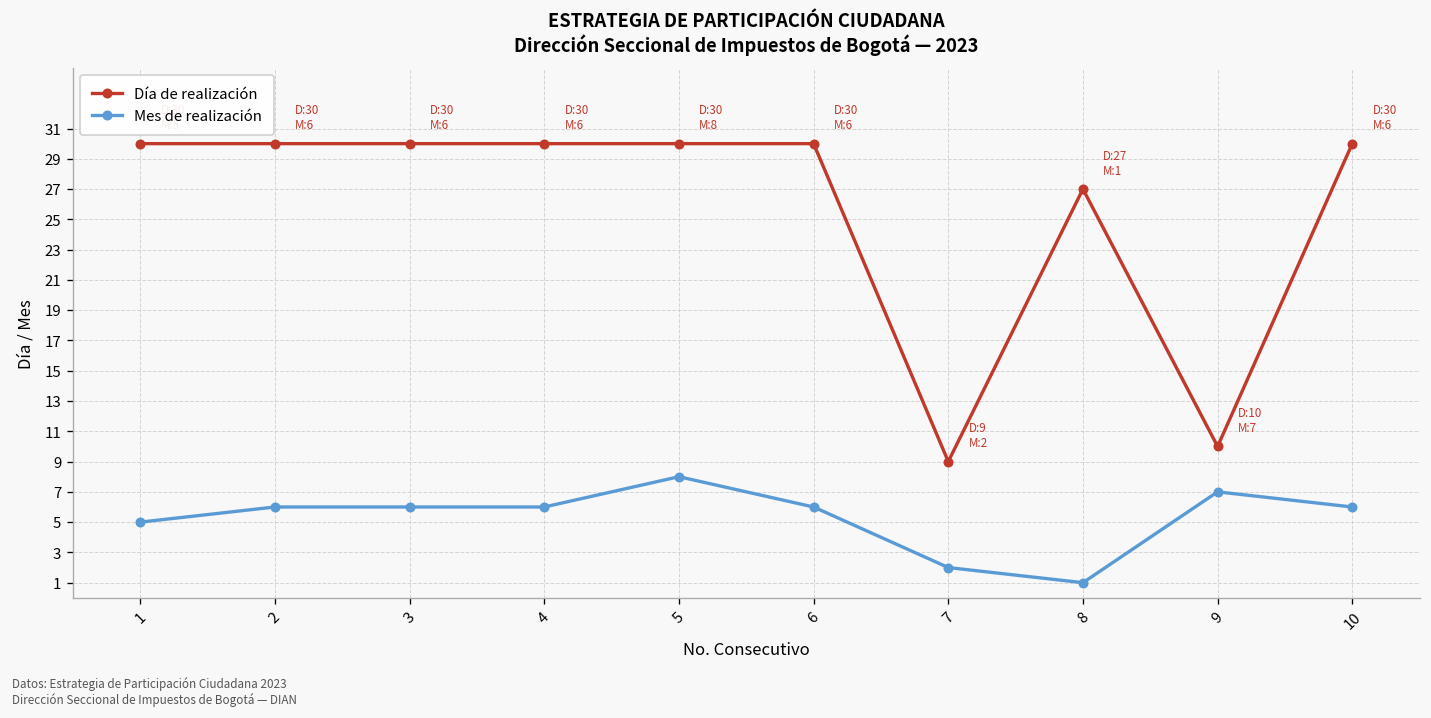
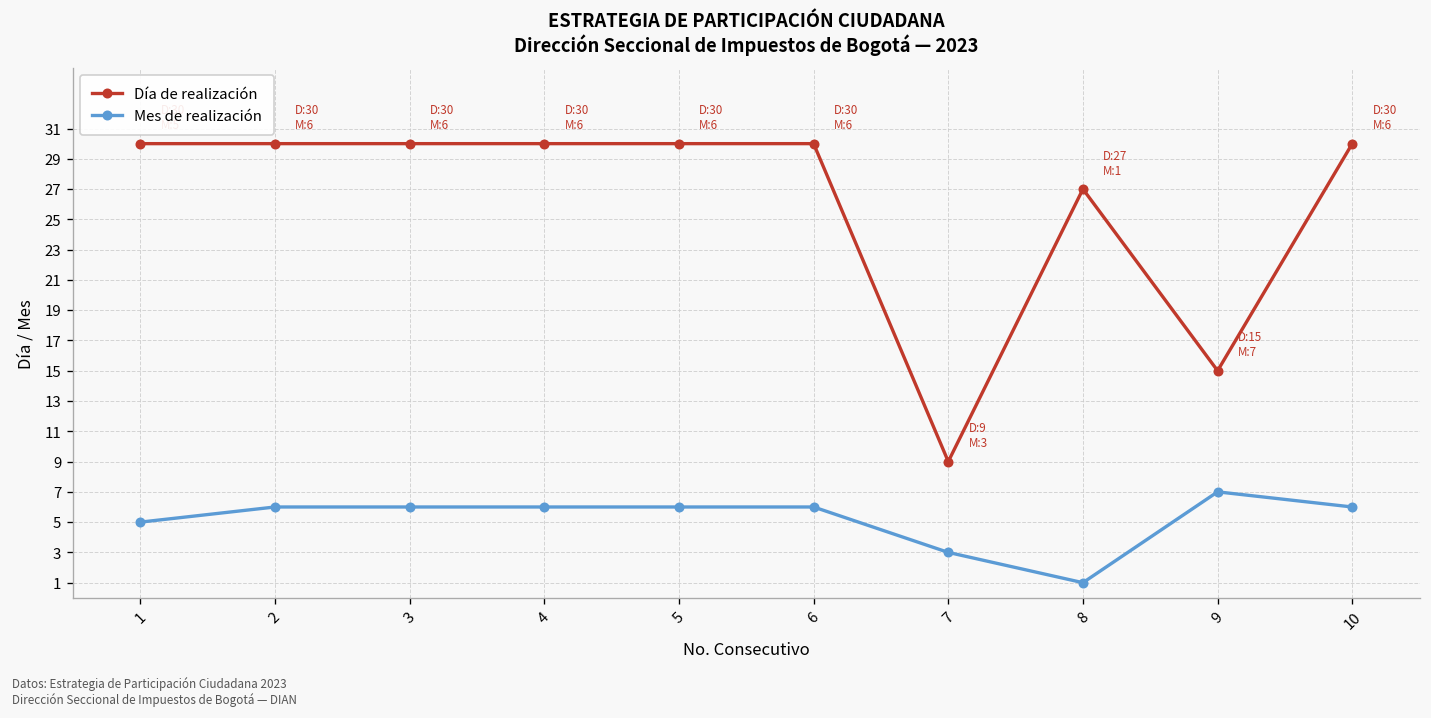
Mes de realización, 5: 8 -> 6
Mes de realización, 7: 2 -> 3
Día de realización, 9: 10 -> 15
